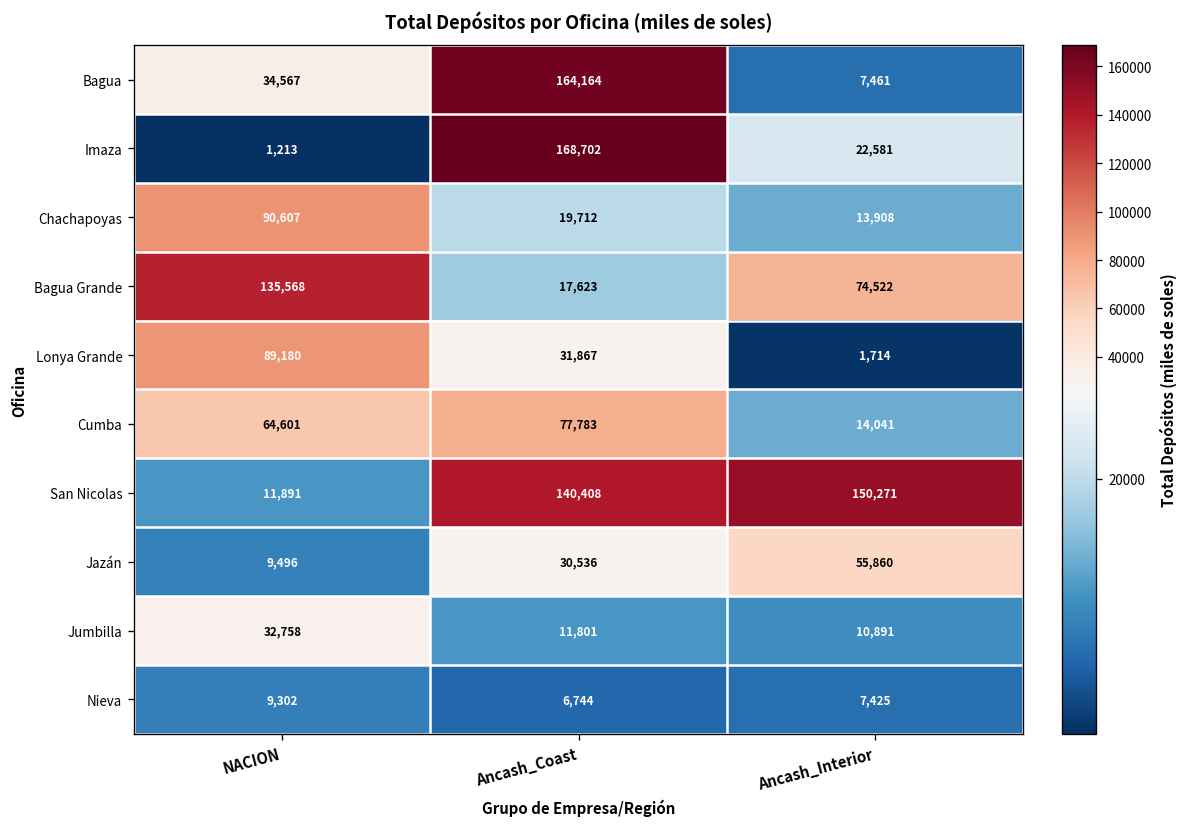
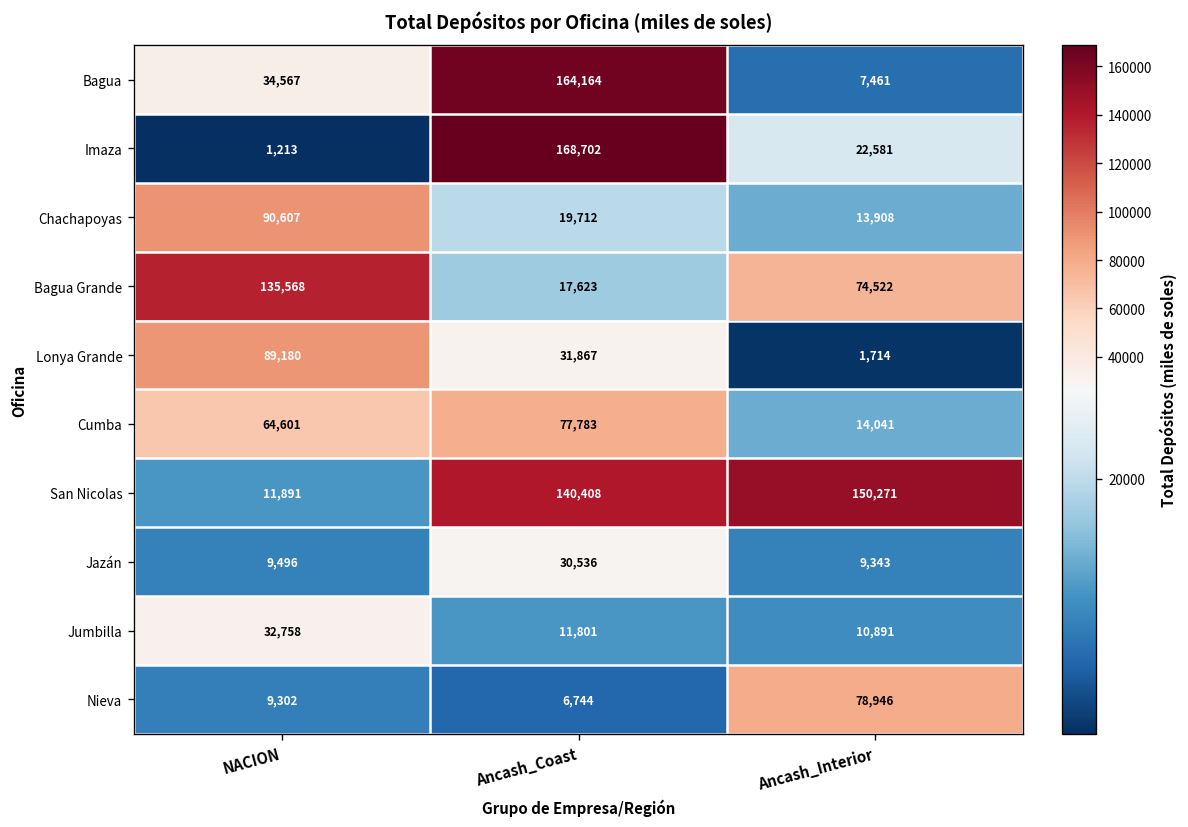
Jazán, Ancash_Interior: 55,860 -> 9,343
Nieva, Ancash_Interior: 7,425 -> 78,946
